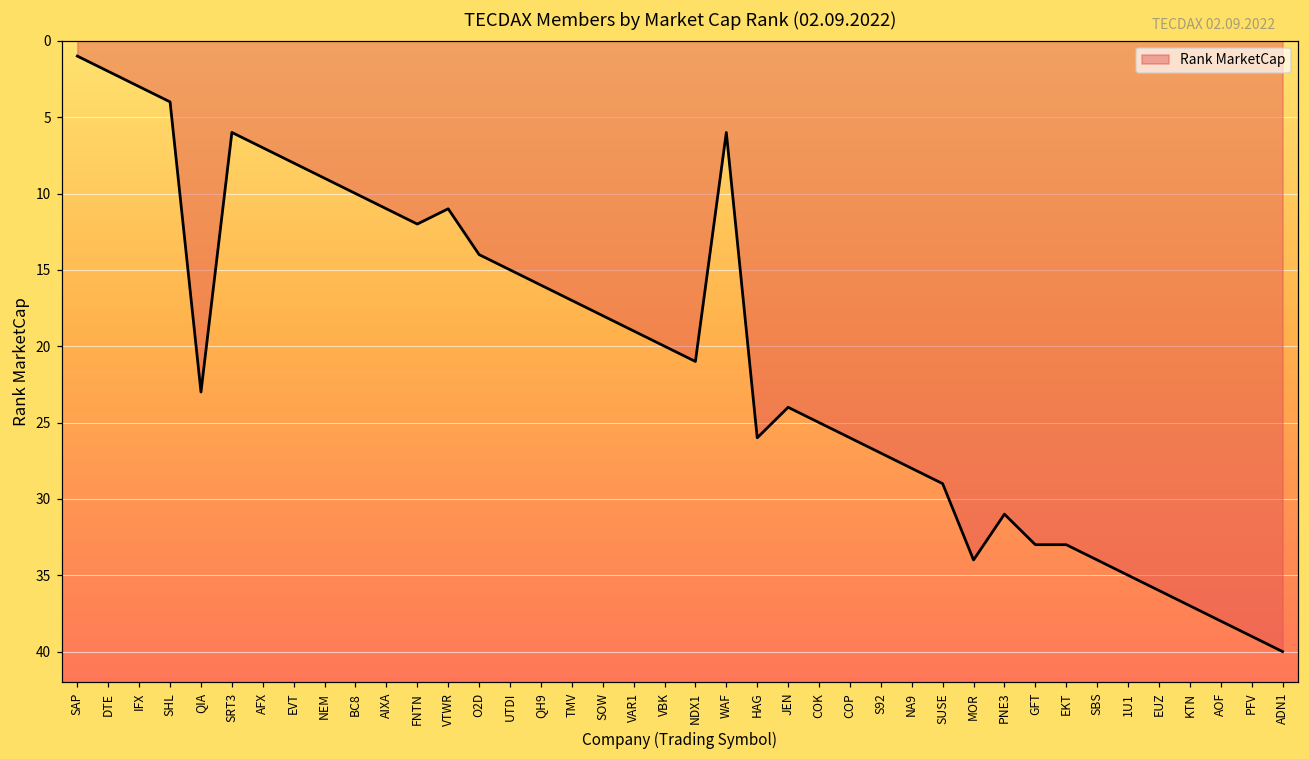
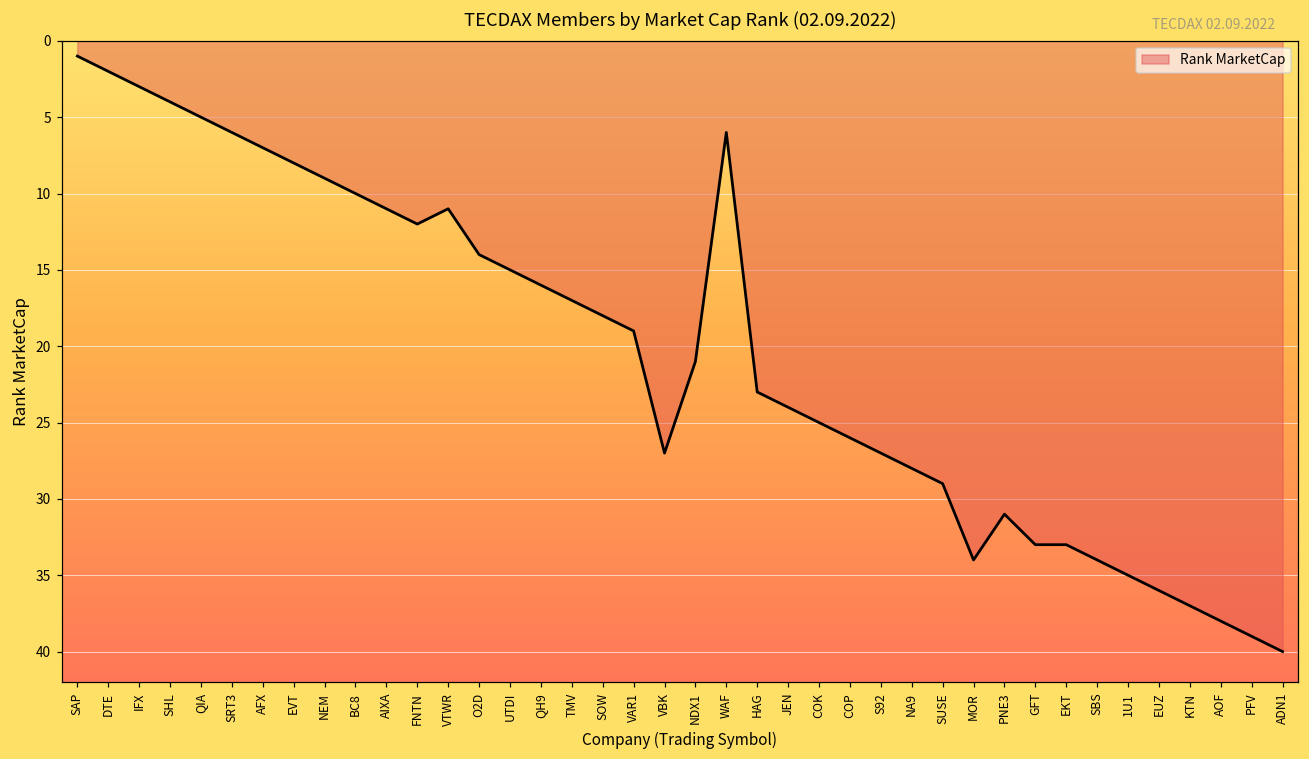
QIA: 23 -> 5
VBK: 20 -> 27
HAG: 26 -> 23
